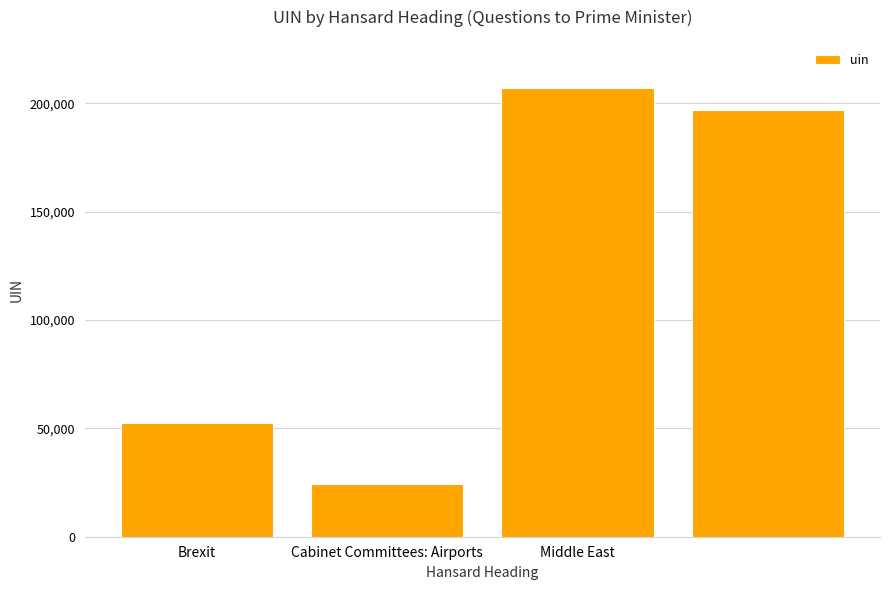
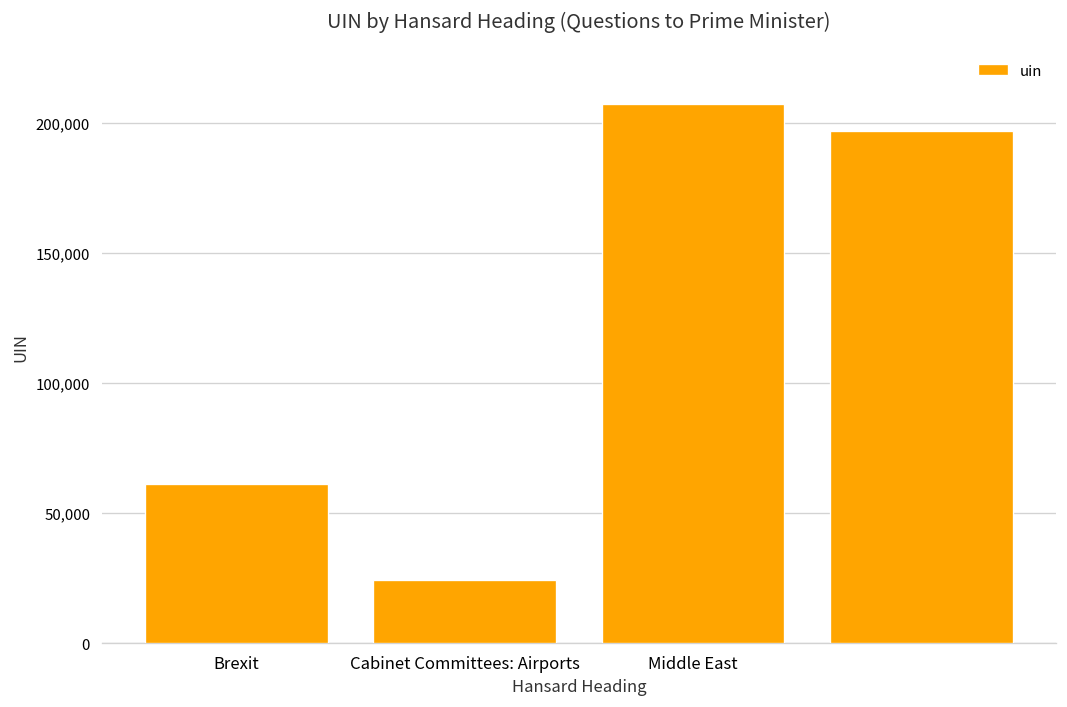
Brexit: 52,000 -> 61,000
